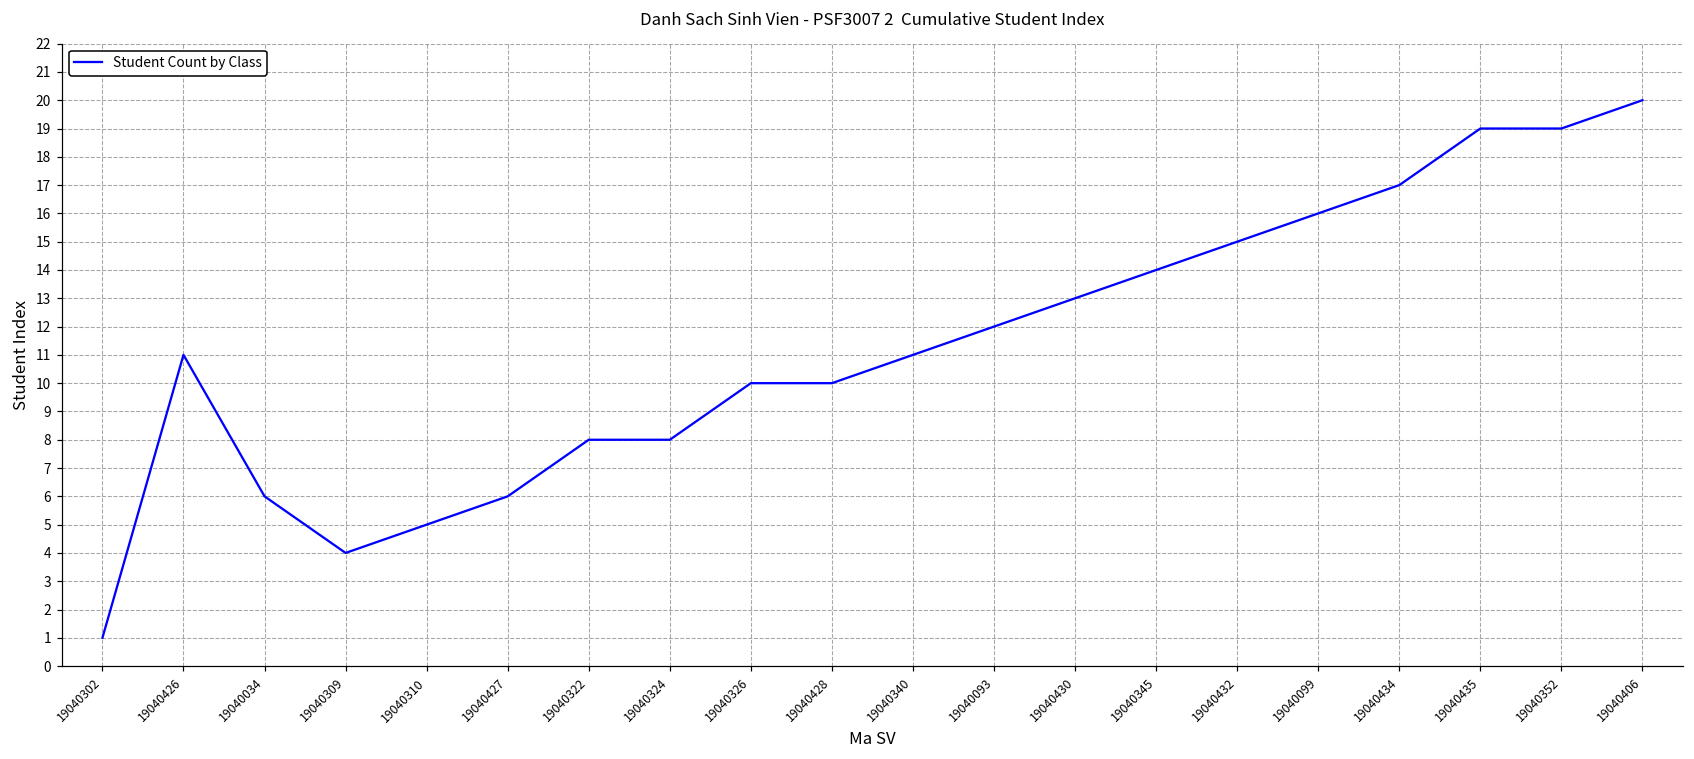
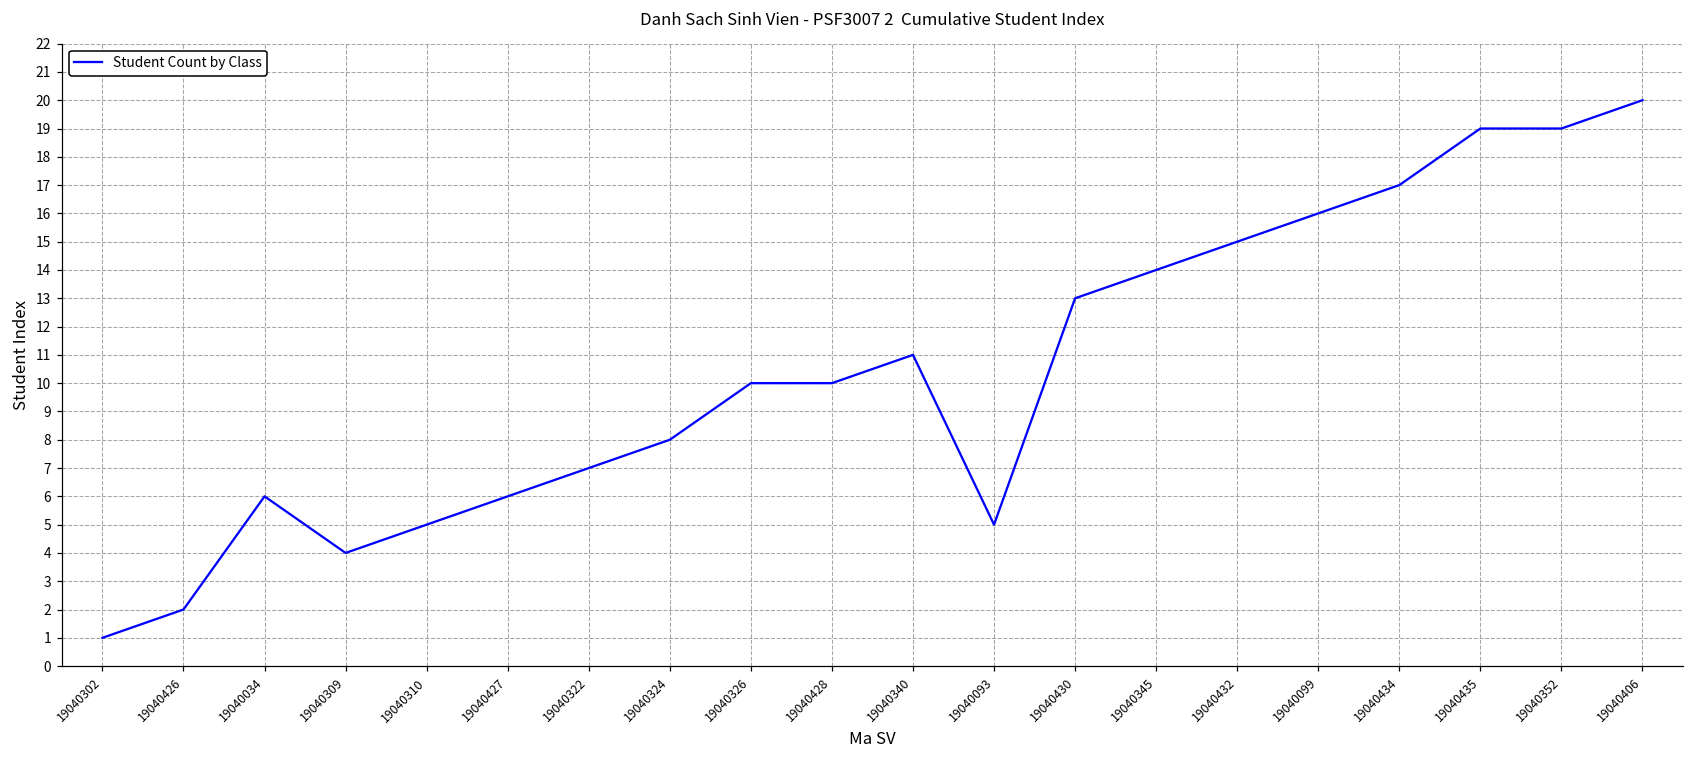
19040426: 11 -> 2
19040322: 8 -> 7
19040093: 12 -> 5
